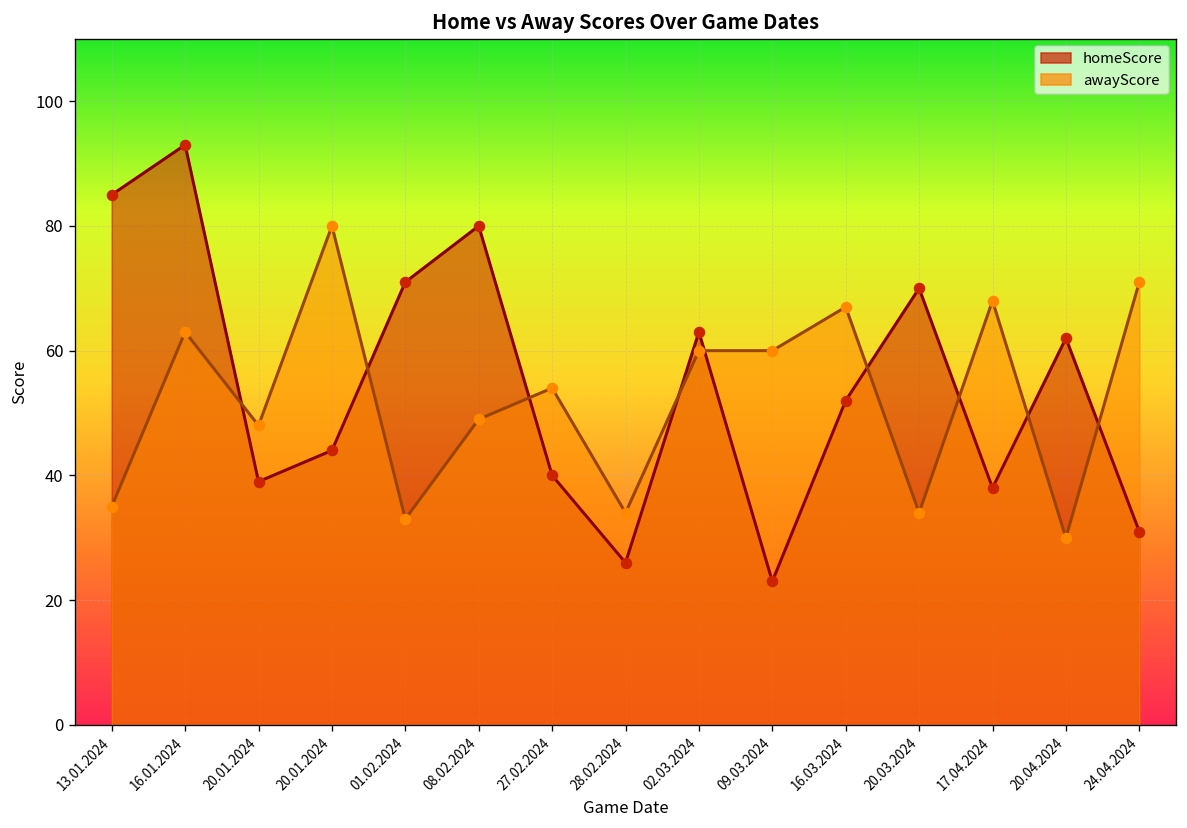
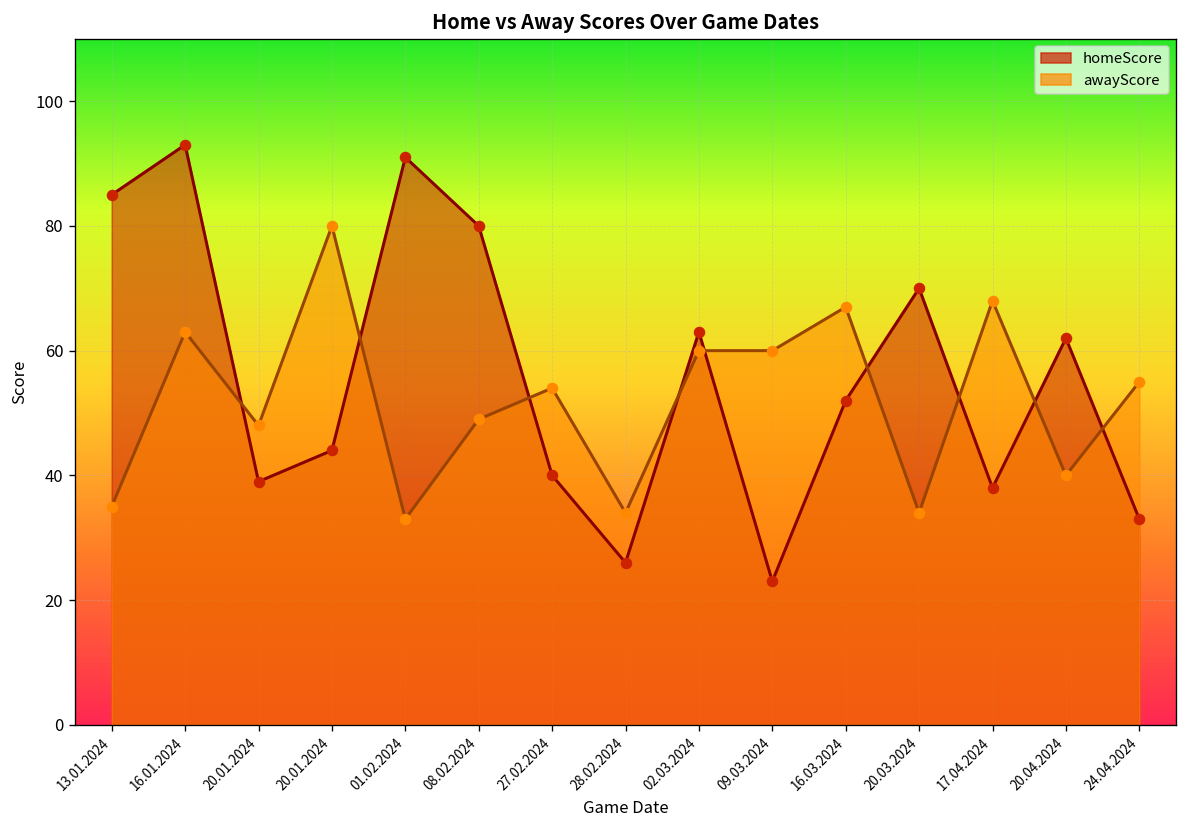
homeScore, 01.02.2024: 71 -> 91
awayScore, 20.04.2024: 30 -> 40
homeScore, 24.04.2024: 31 -> 33
awayScore, 24.04.2024: 71 -> 55
